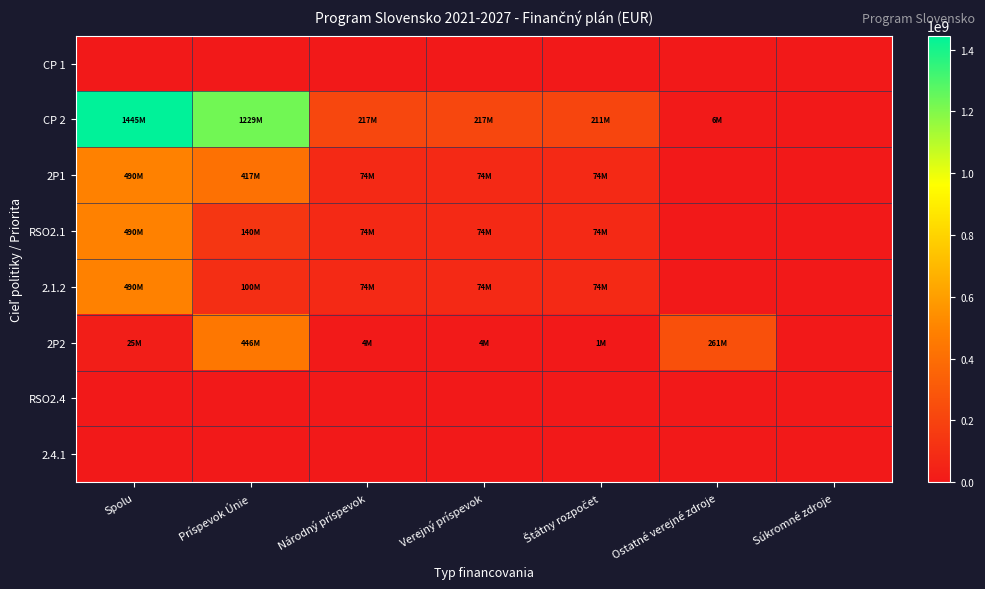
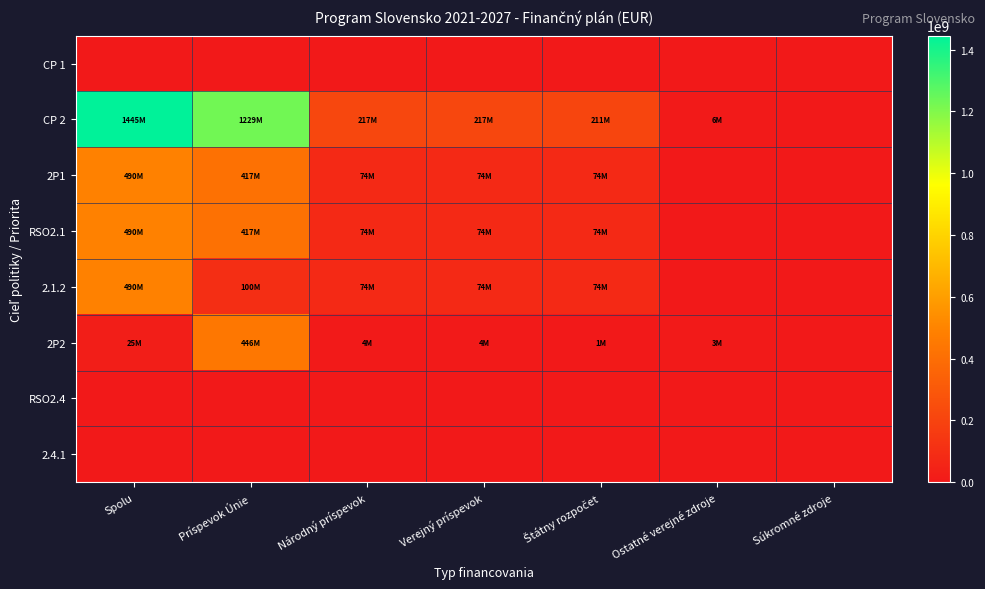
RSO2.1, Príspevok Únie: 140M -> 417M
2P2, Ostatné verejné zdroje: 261M -> 3M
